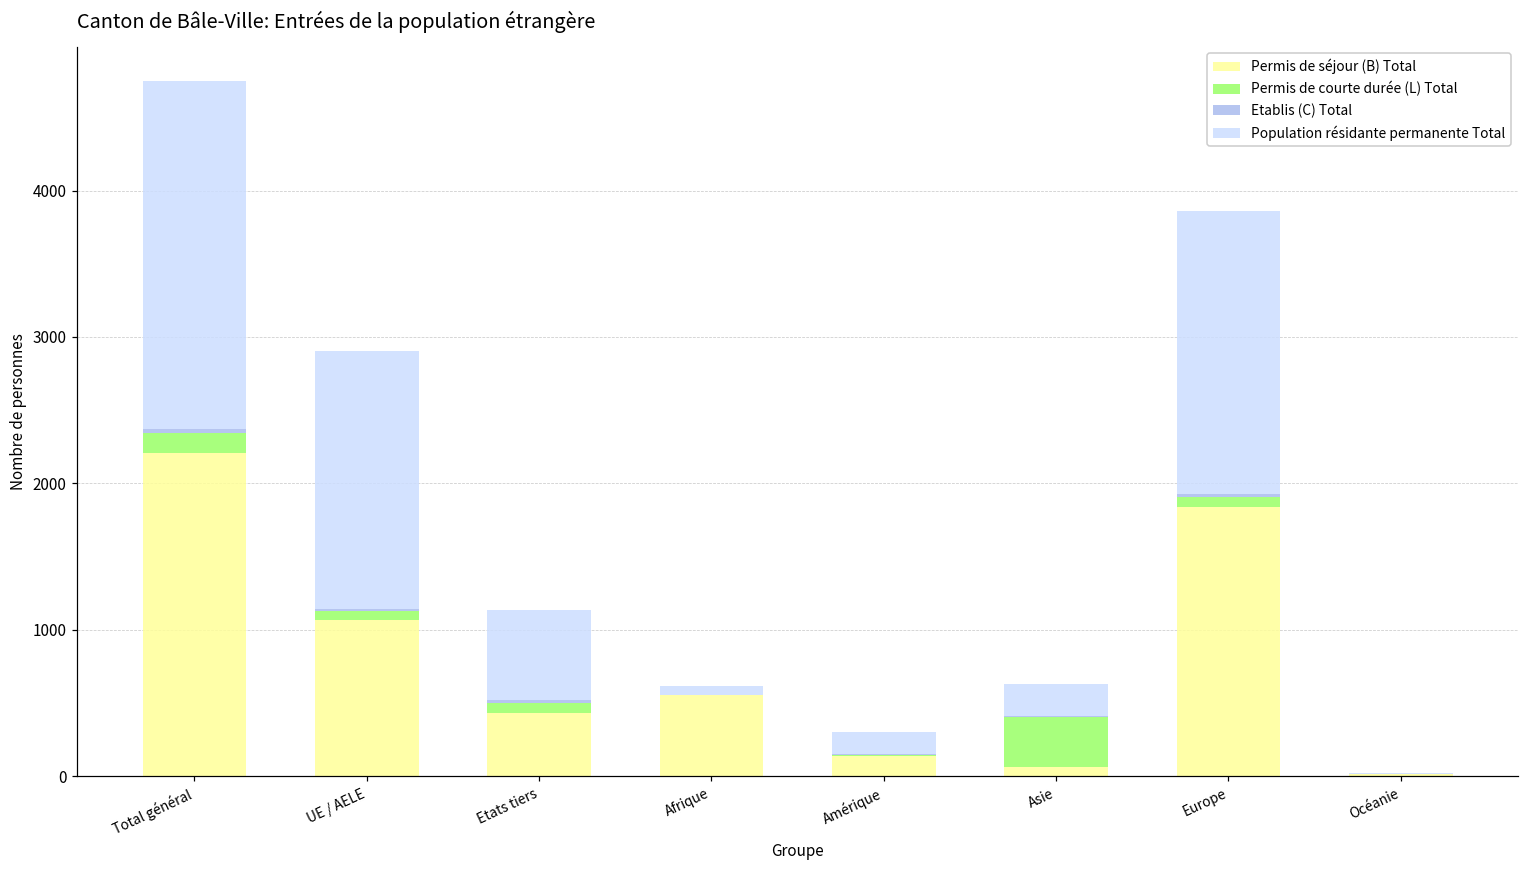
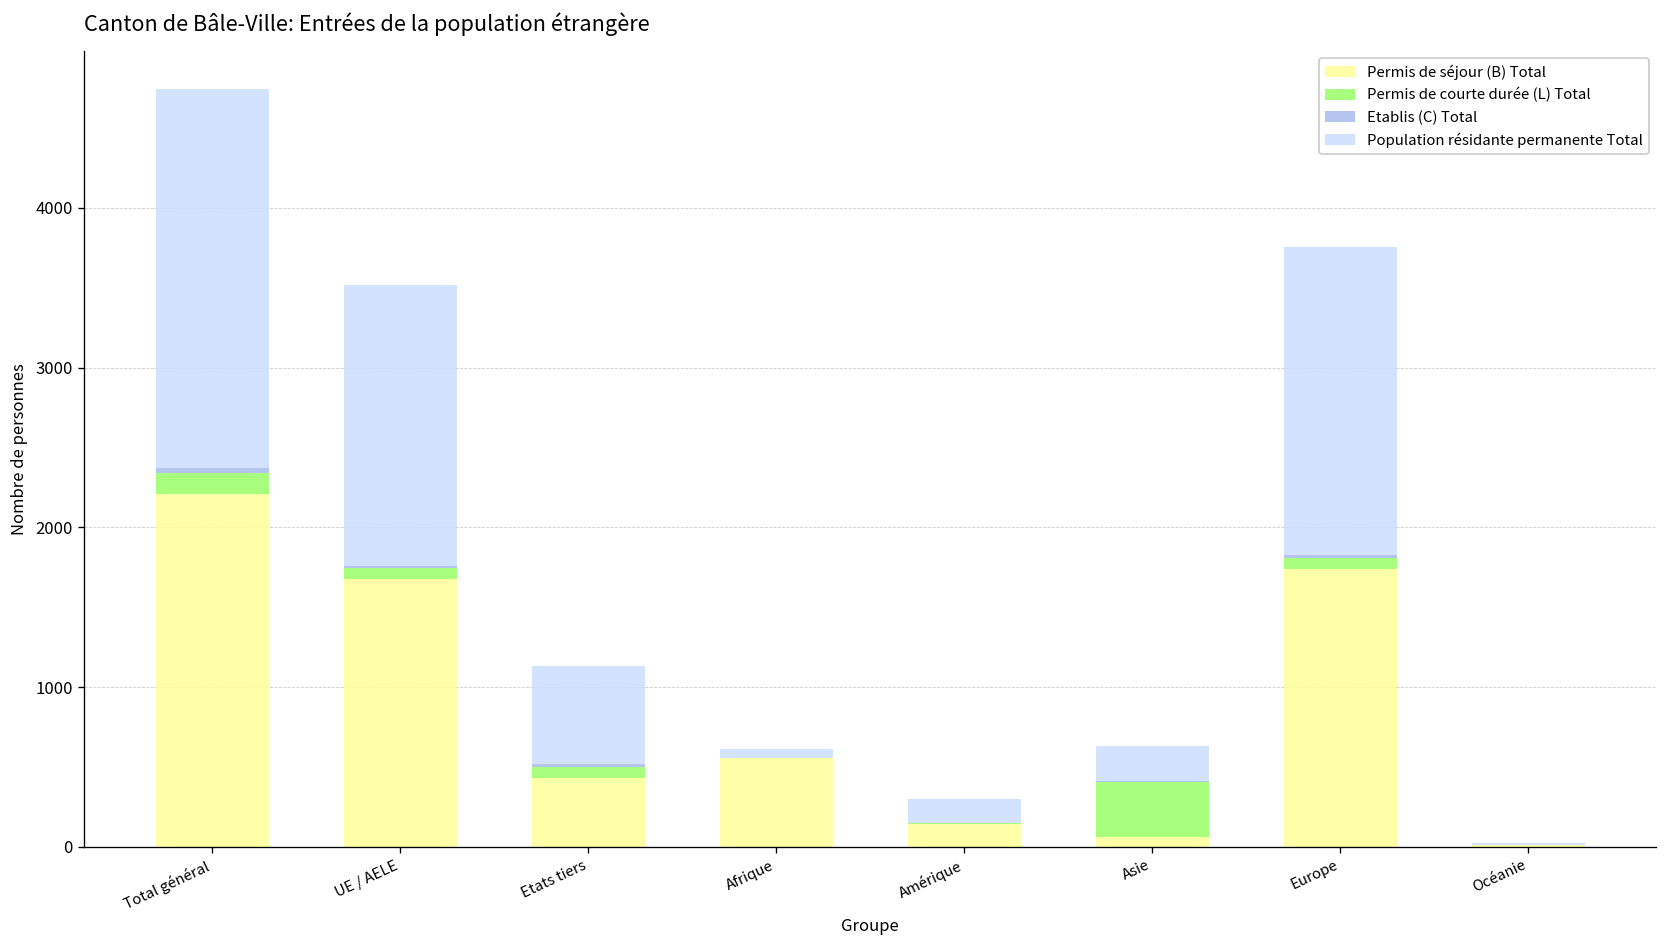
Permis de séjour (B) Total, UE / AELE: 1060 -> 1680
Permis de séjour (B) Total, Europe: 1840 -> 1740
